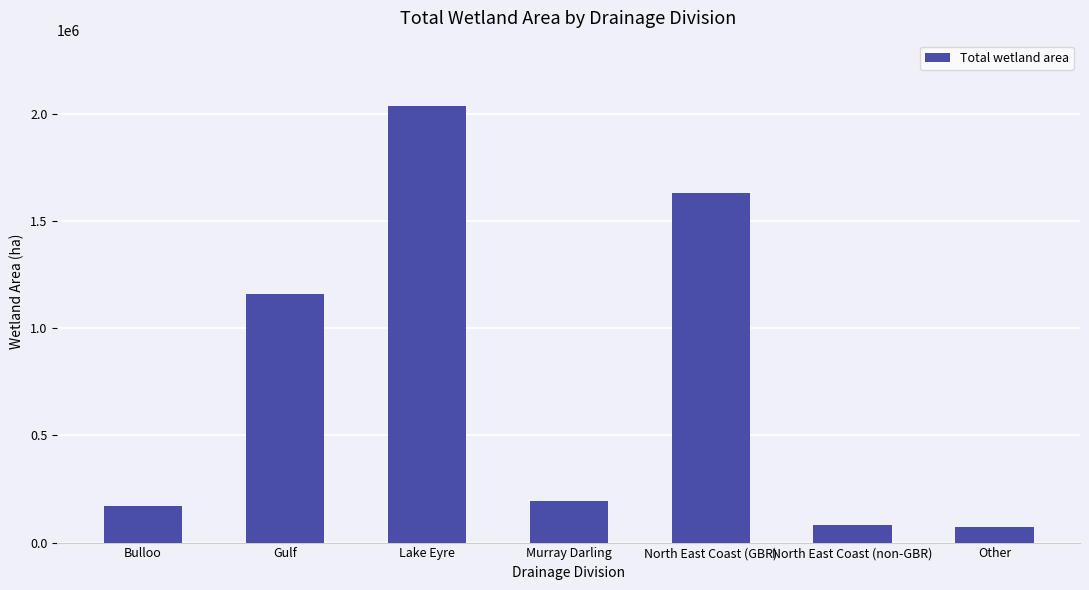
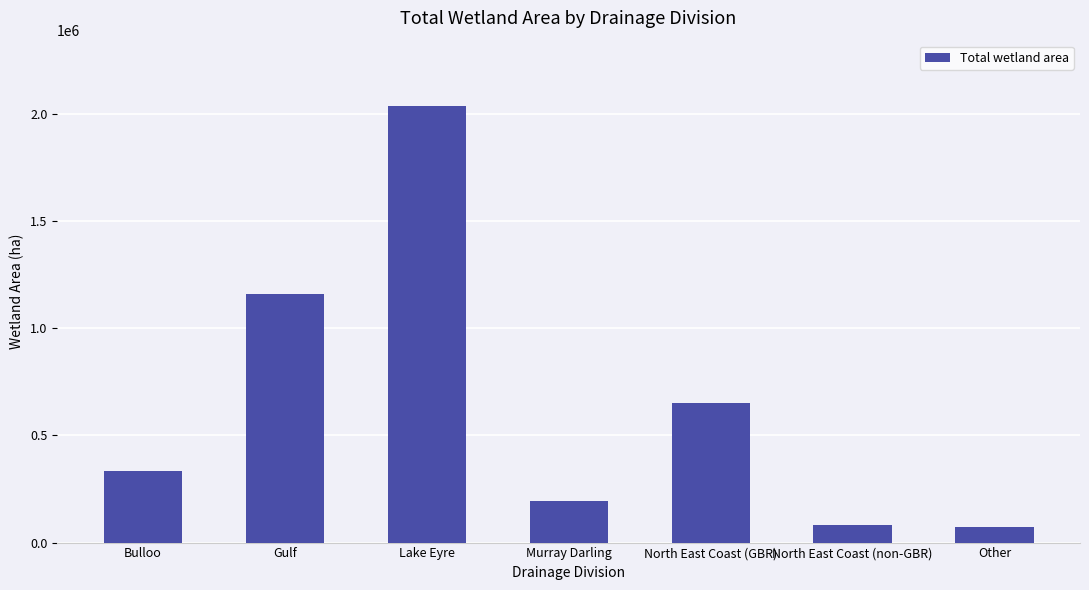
Bulloo: 170000 -> 330000
North East Coast (GBR): 1630000 -> 650000
